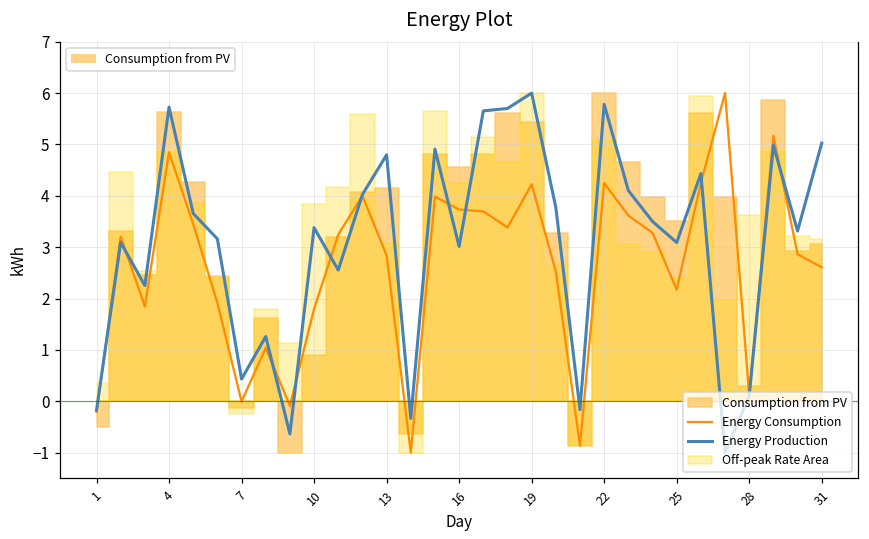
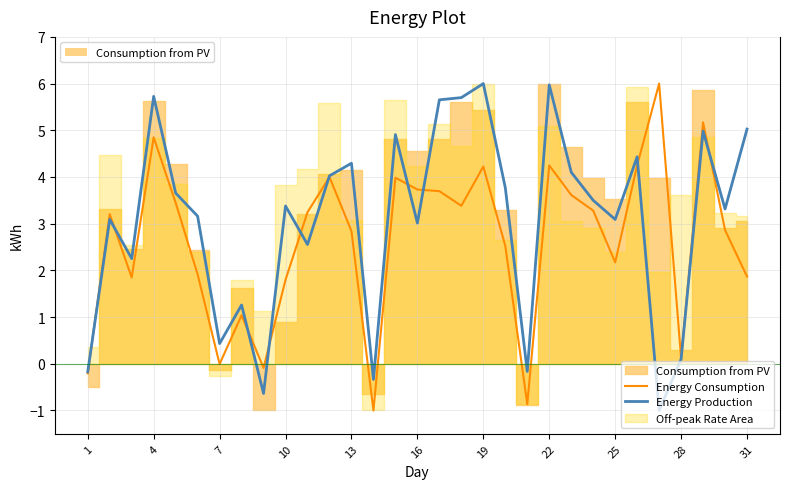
Energy Production, 13: 4.8 -> 4.3
Energy Production, 22: 5.8 -> 6.0
Energy Consumption, 31: 2.6 -> 1.9
